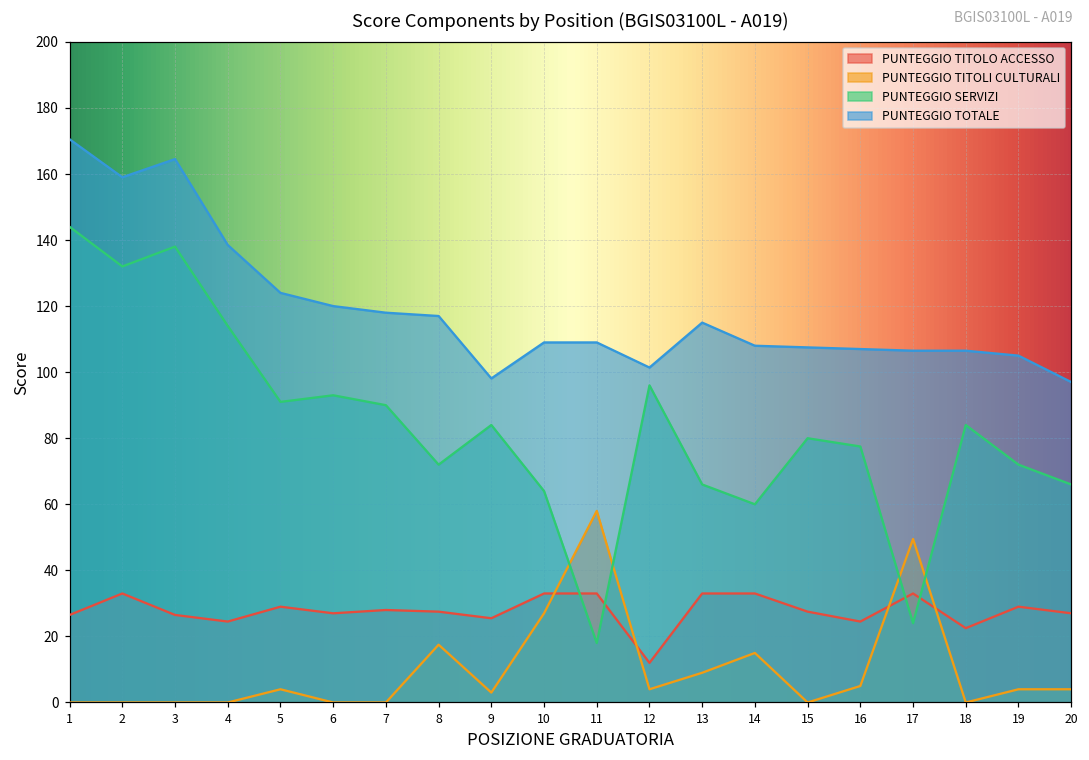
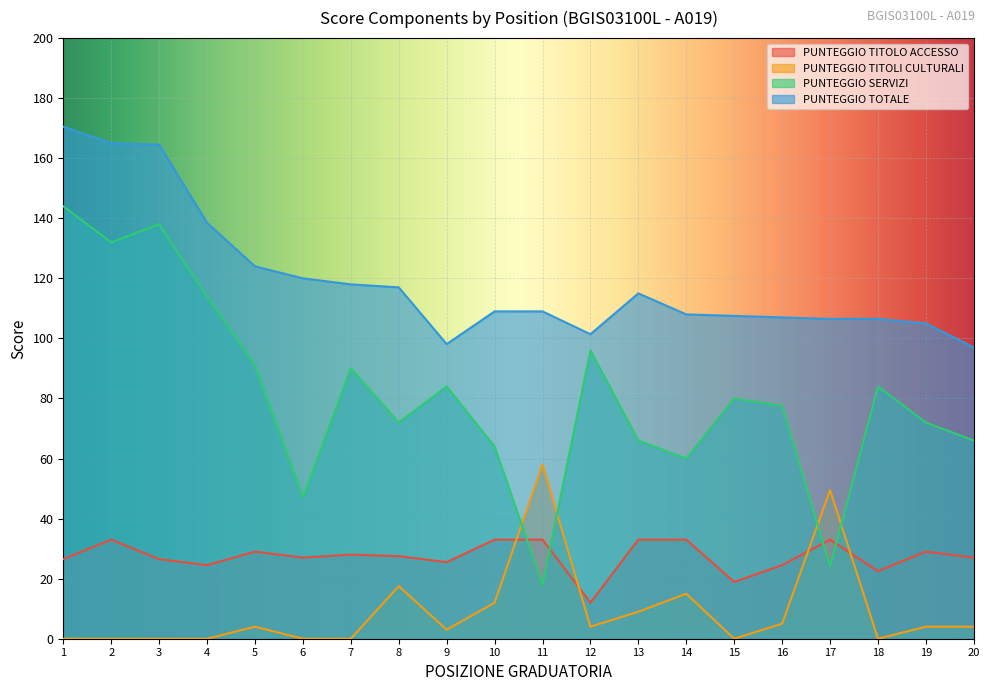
PUNTEGGIO TOTALE, 2: 159 -> 165
PUNTEGGIO SERVIZI, 6: 93 -> 47
PUNTEGGIO TITOLI CULTURALI, 10: 27 -> 12
PUNTEGGIO TITOLO ACCESSO, 15: 28 -> 19
